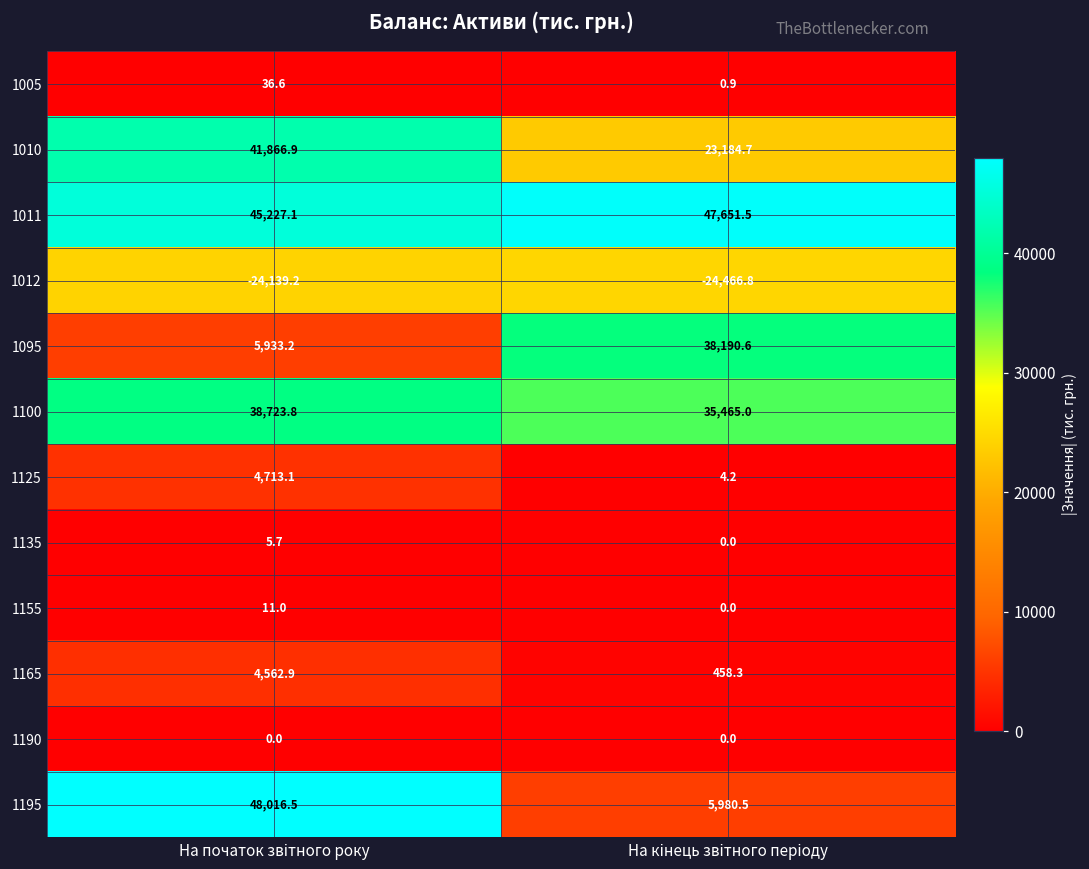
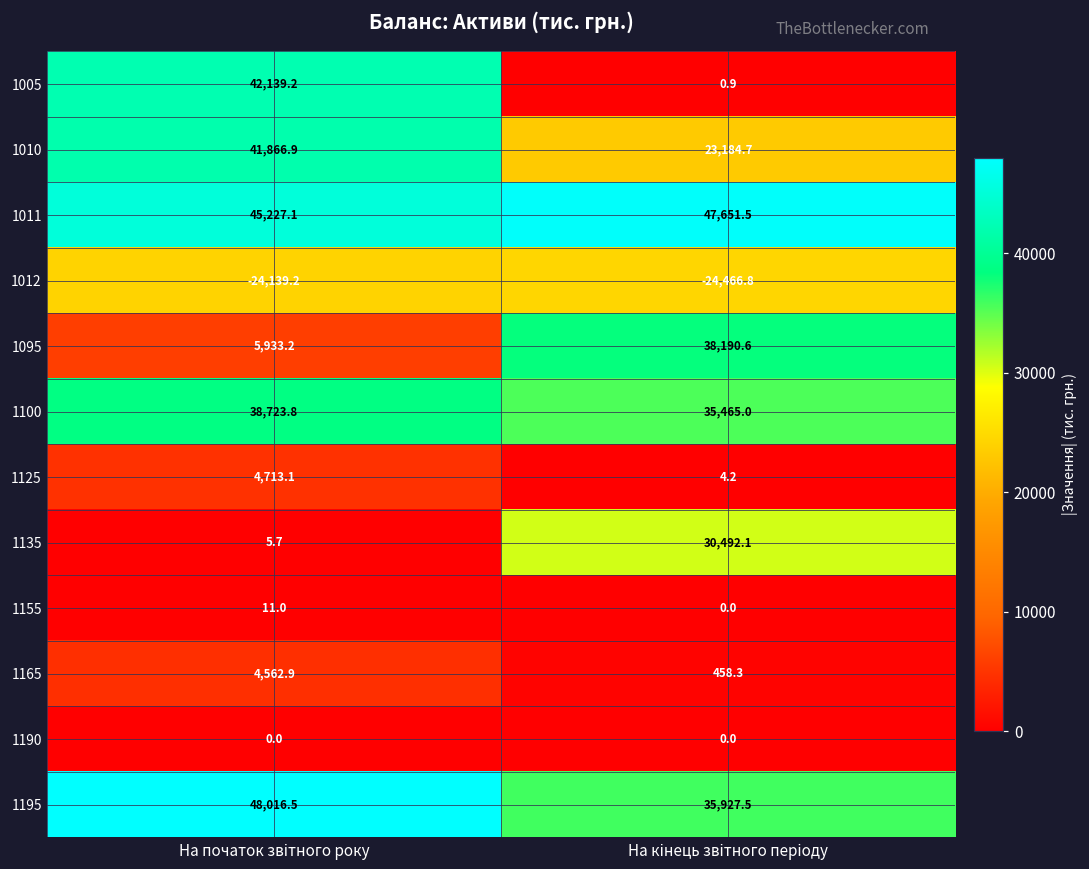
1005, На початок звітного року: 36.6 -> 42,139.2
1135, На кінець звітного періоду: 0.0 -> 30,492.1
1195, На кінець звітного періоду: 5,980.5 -> 35,927.5
